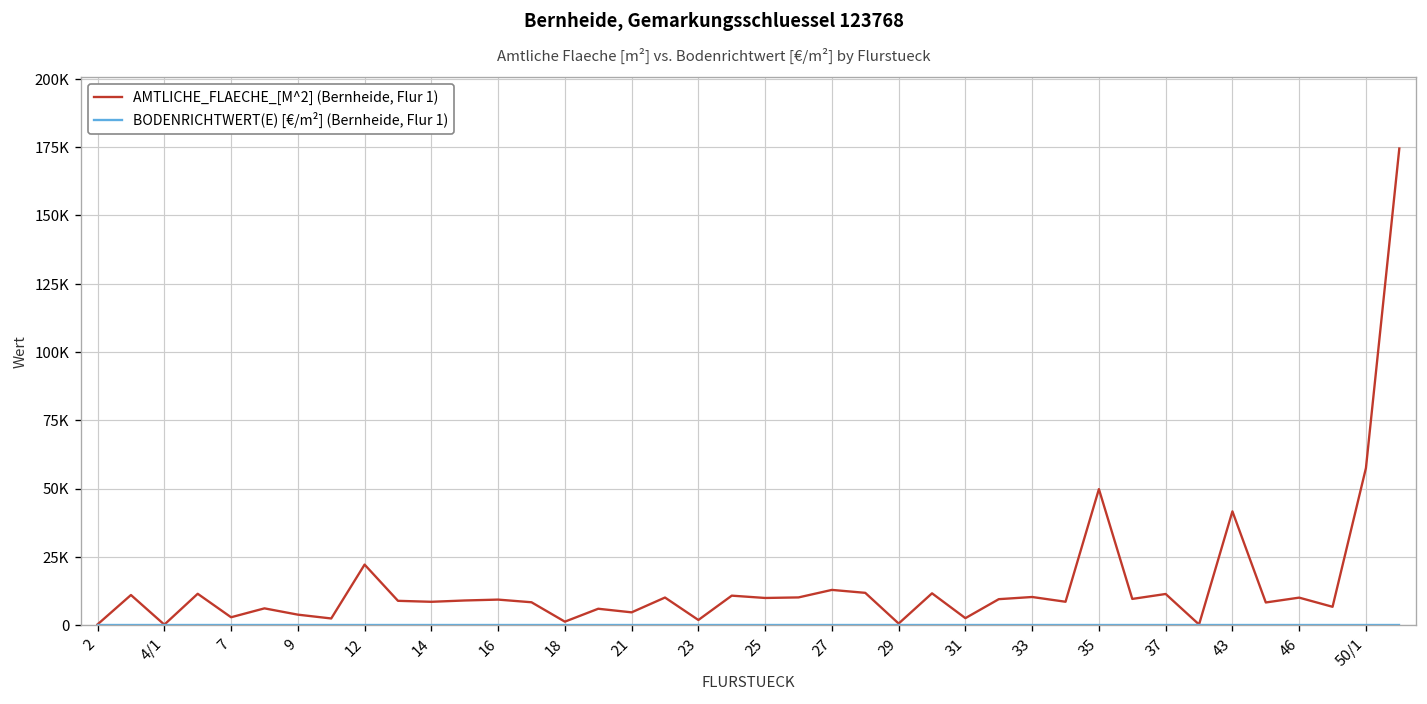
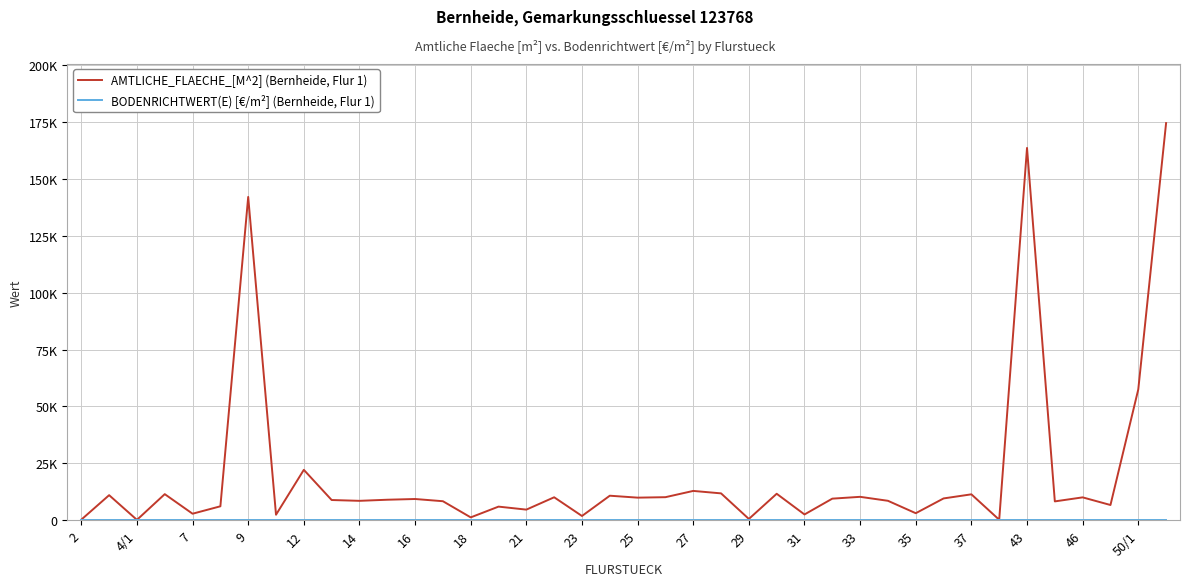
AMTLICHE_FLAECHE_[M^2] (Bernheide, Flur 1), 9: 4000 -> 142000
AMTLICHE_FLAECHE_[M^2] (Bernheide, Flur 1), 35: 50000 -> 3000
AMTLICHE_FLAECHE_[M^2] (Bernheide, Flur 1), 43: 42000 -> 164000
